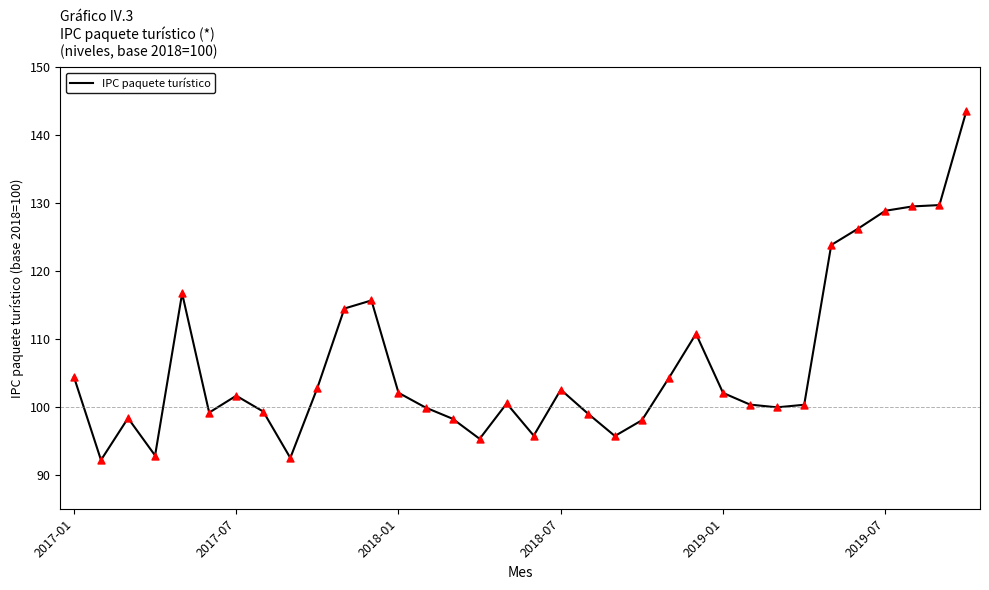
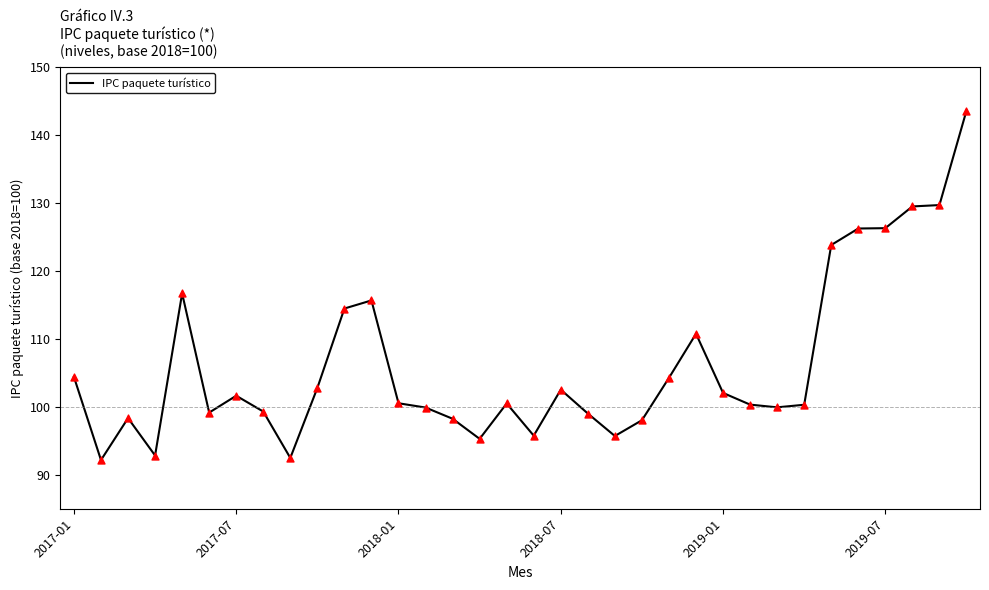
2018-01: 102 -> 101
2019-07: 129 -> 126
